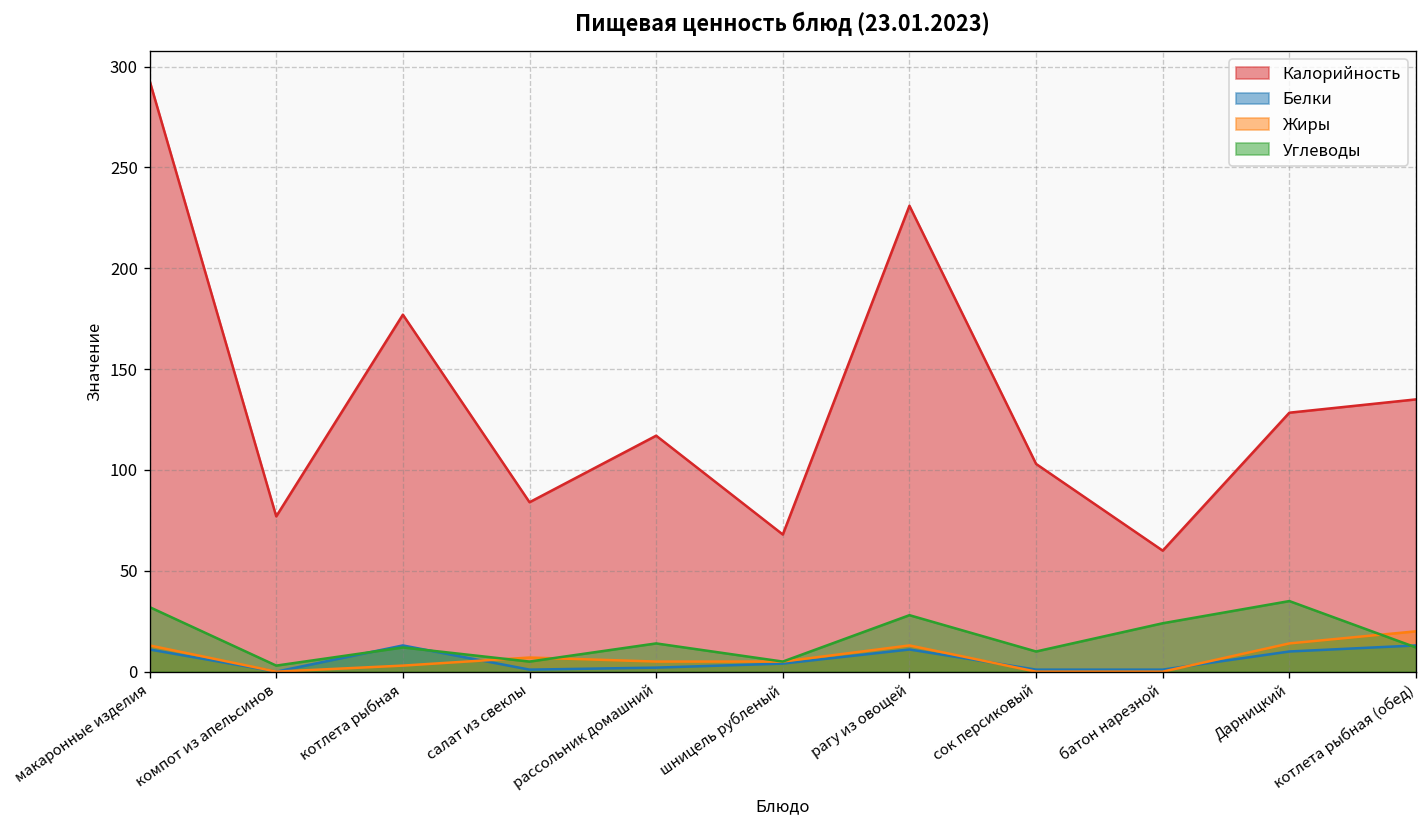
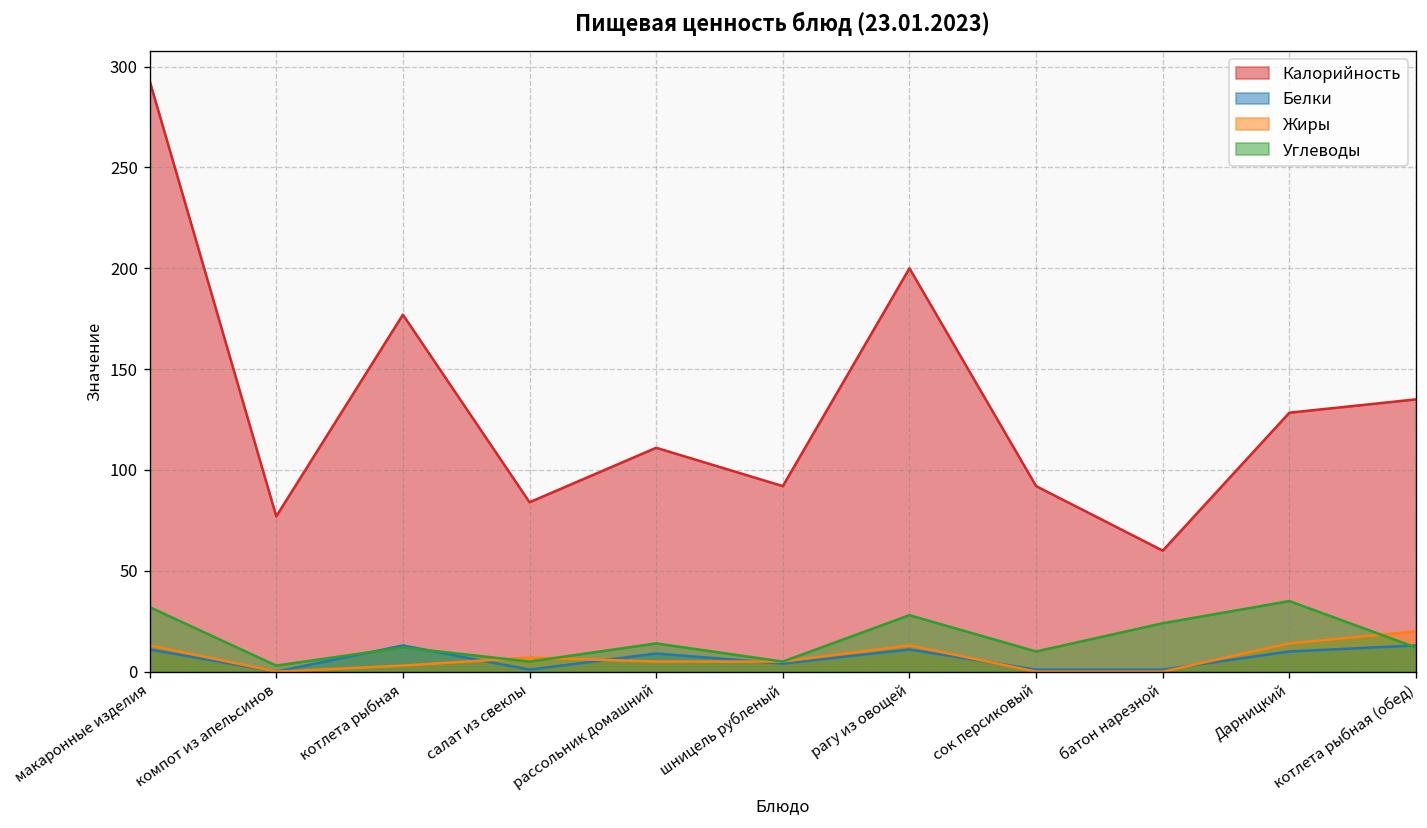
Калорийность, рассольник домашний: 117 -> 111
Белки, рассольник домашний: 2 -> 9
Калорийность, шницель рубленый: 68 -> 92
Калорийность, рагу из овощей: 231 -> 200
Калорийность, сок персиковый: 103 -> 92
